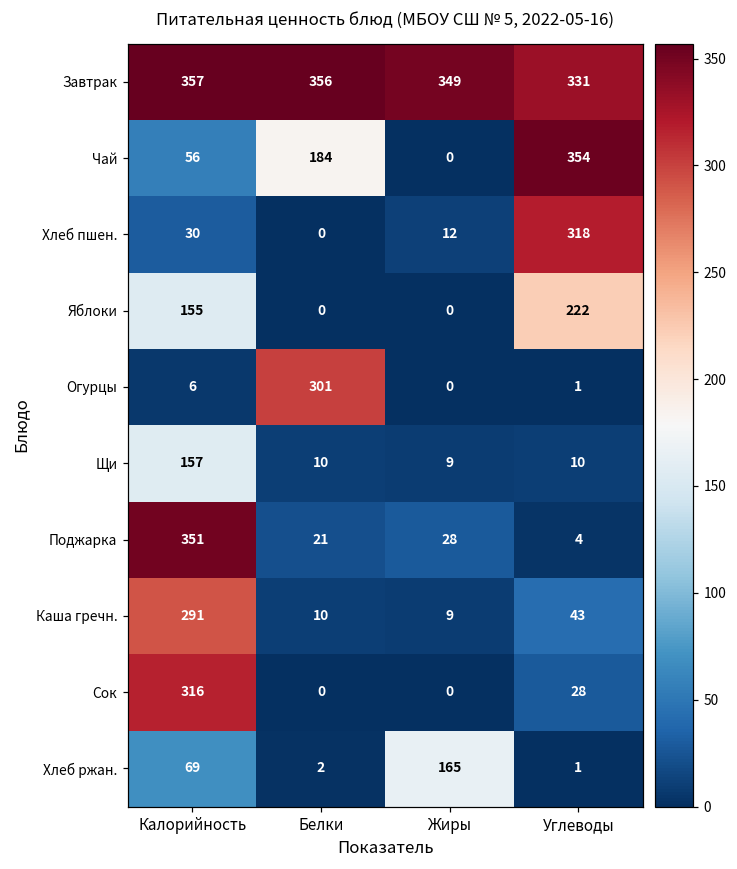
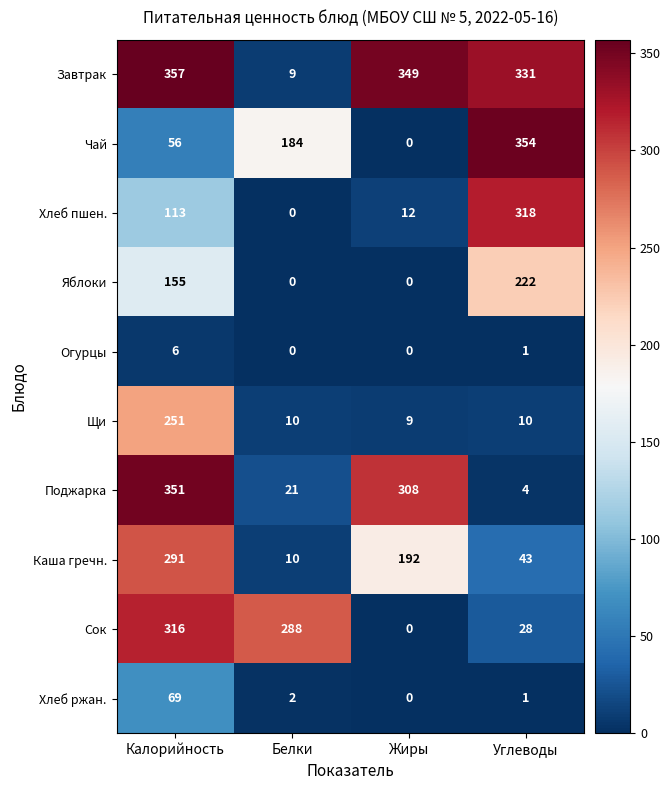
Завтрак, Белки: 356 -> 9
Хлеб пшен., Калорийность: 30 -> 113
Огурцы, Белки: 301 -> 0
Щи, Калорийность: 157 -> 251
Поджарка, Жиры: 28 -> 308
Каша гречн., Жиры: 9 -> 192
Сок, Белки: 0 -> 288
Хлеб ржан., Жиры: 165 -> 0
